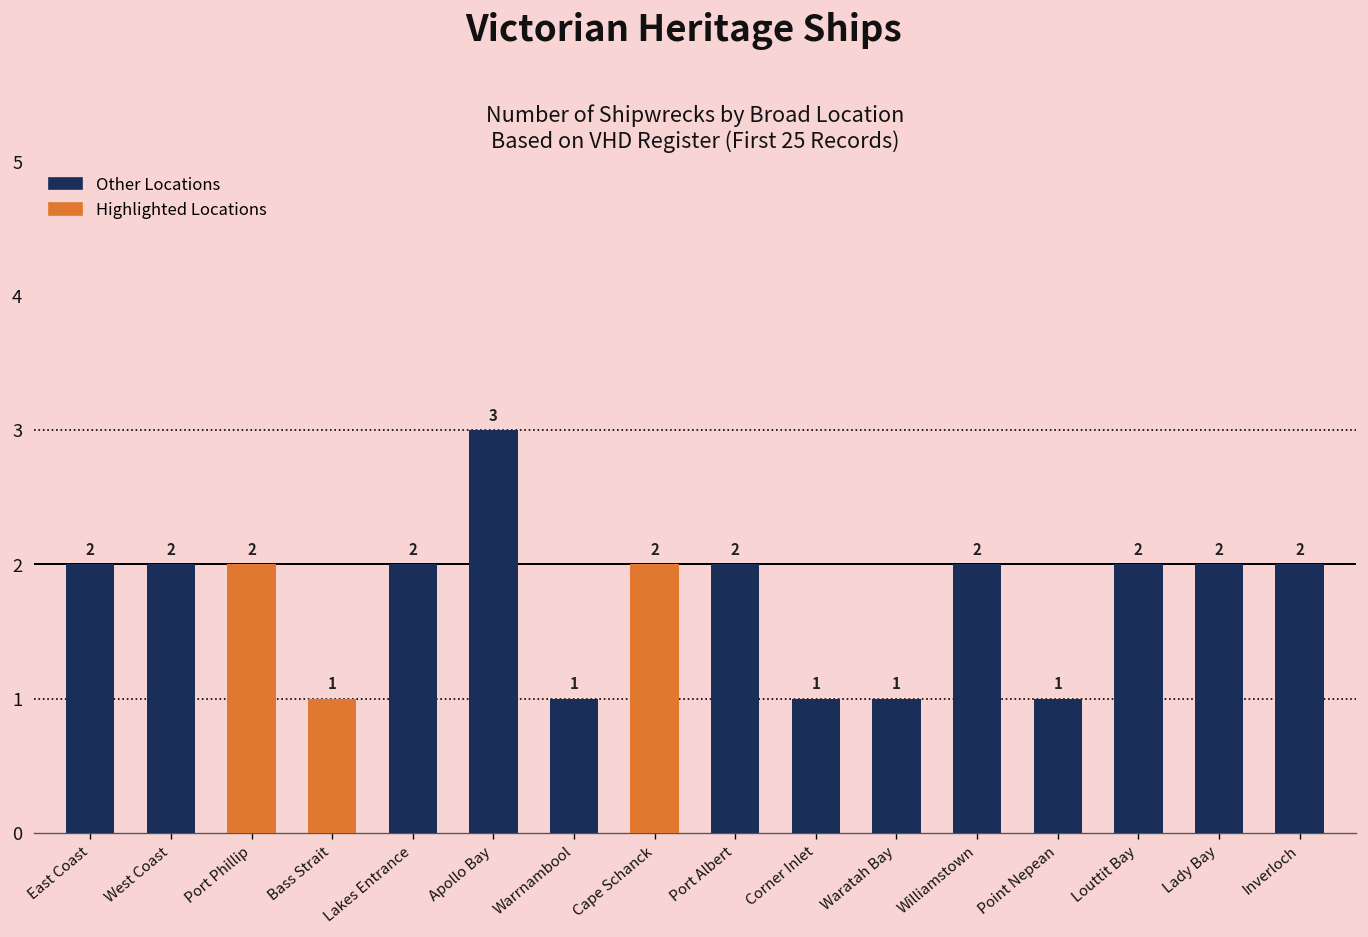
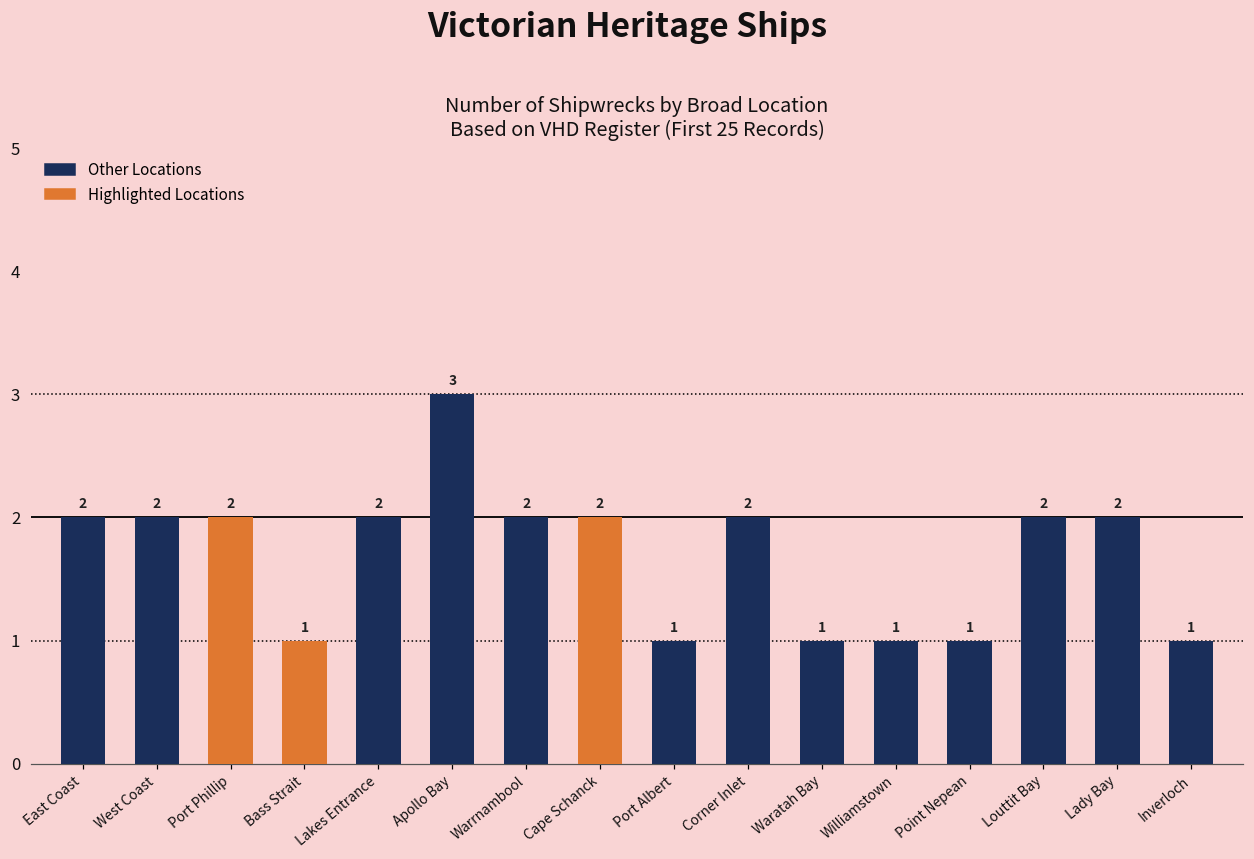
Warrnambool: 1 -> 2
Port Albert: 2 -> 1
Corner Inlet: 1 -> 2
Williamstown: 2 -> 1
Inverloch: 2 -> 1
